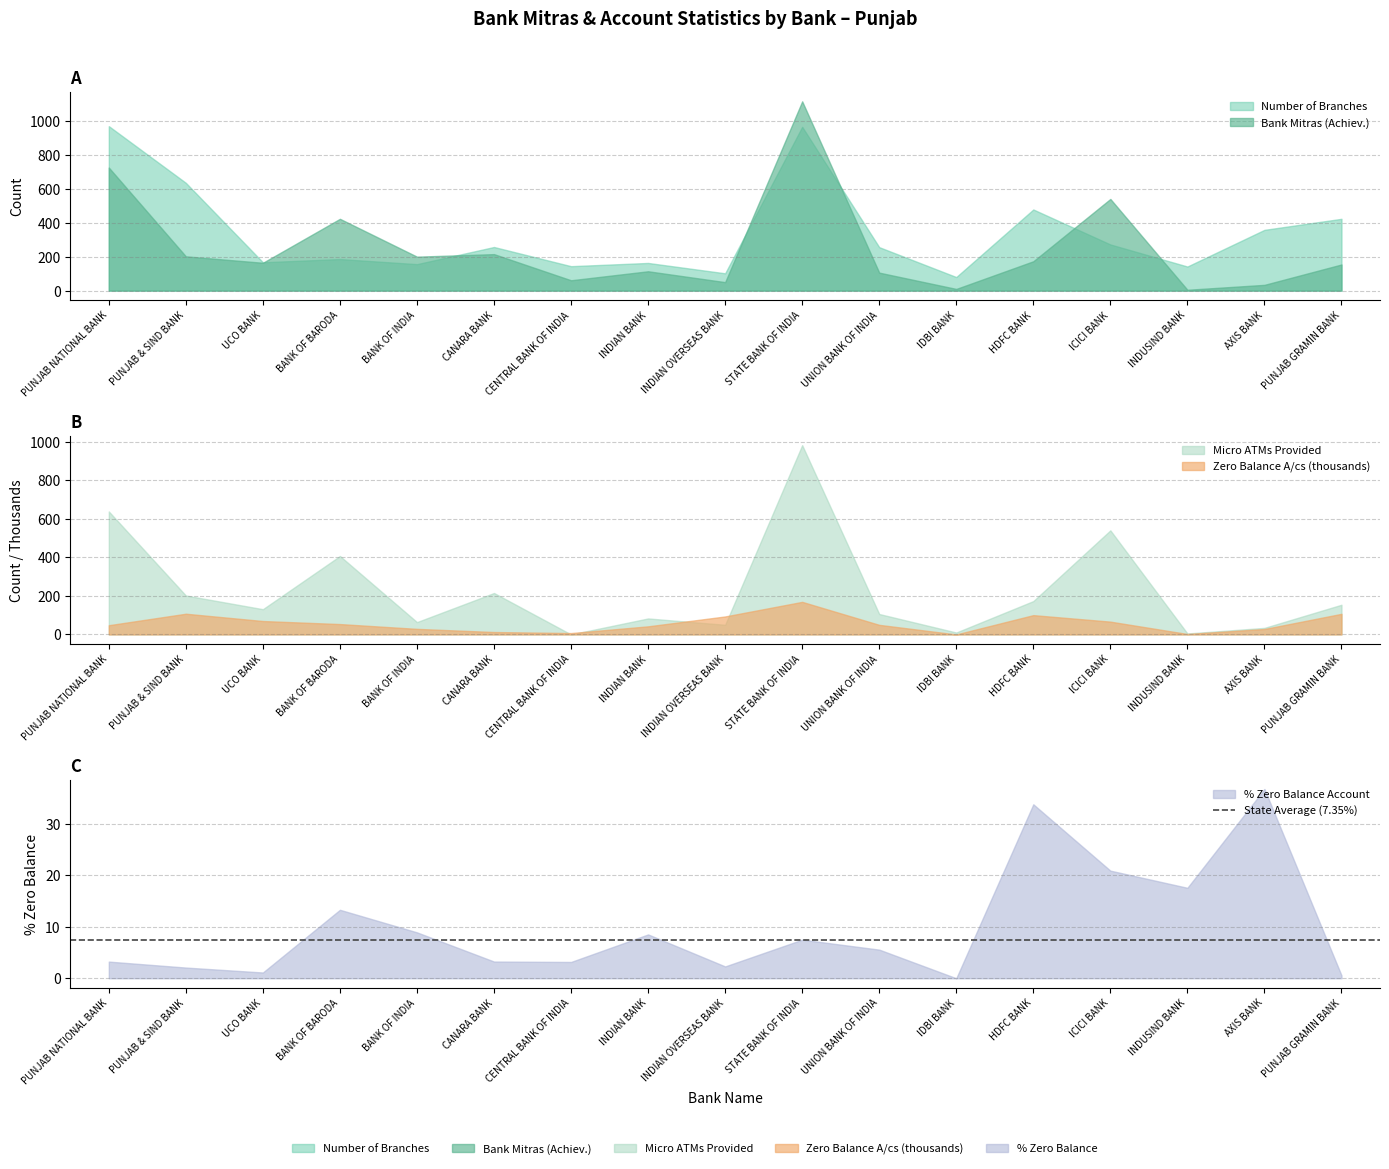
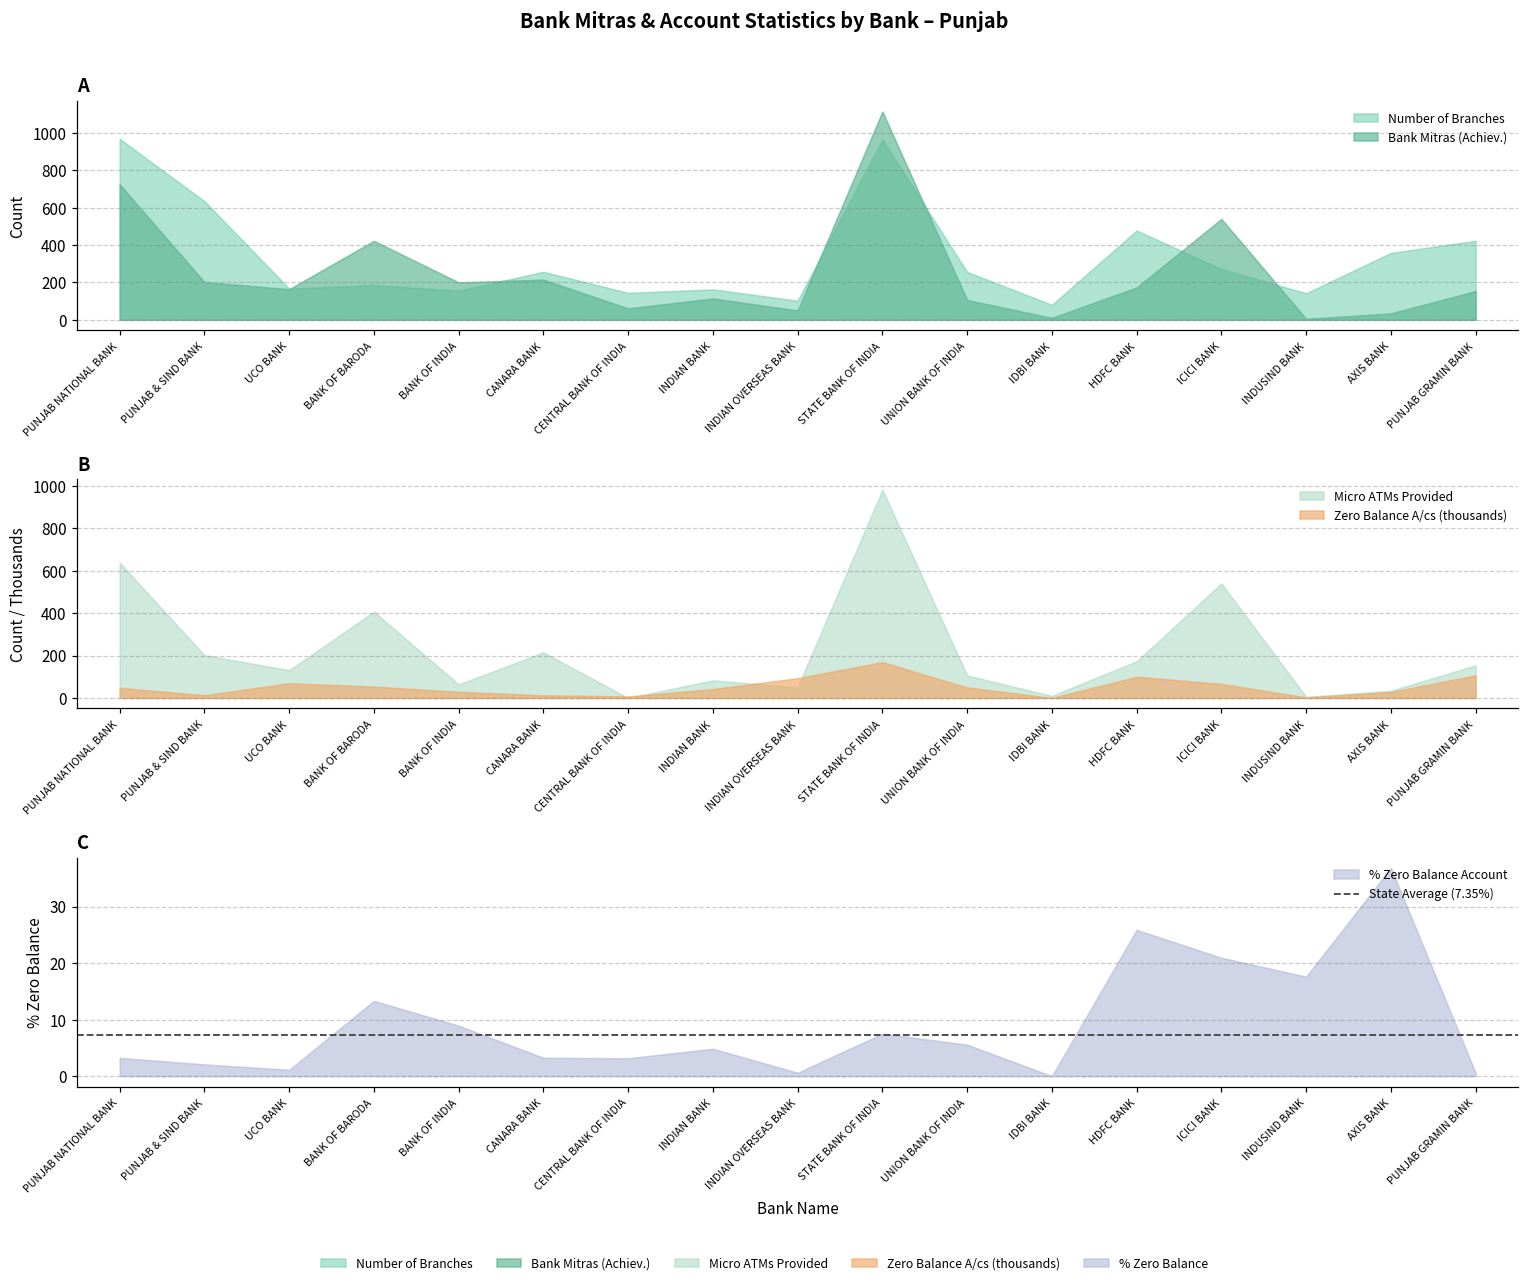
B, Zero Balance A/cs (thousands), PUNJAB & SIND BANK: 110 -> 10
C, INDIAN BANK: 9 -> 5
C, INDIAN OVERSEAS BANK: 2 -> 1
C, HDFC BANK: 34 -> 26
